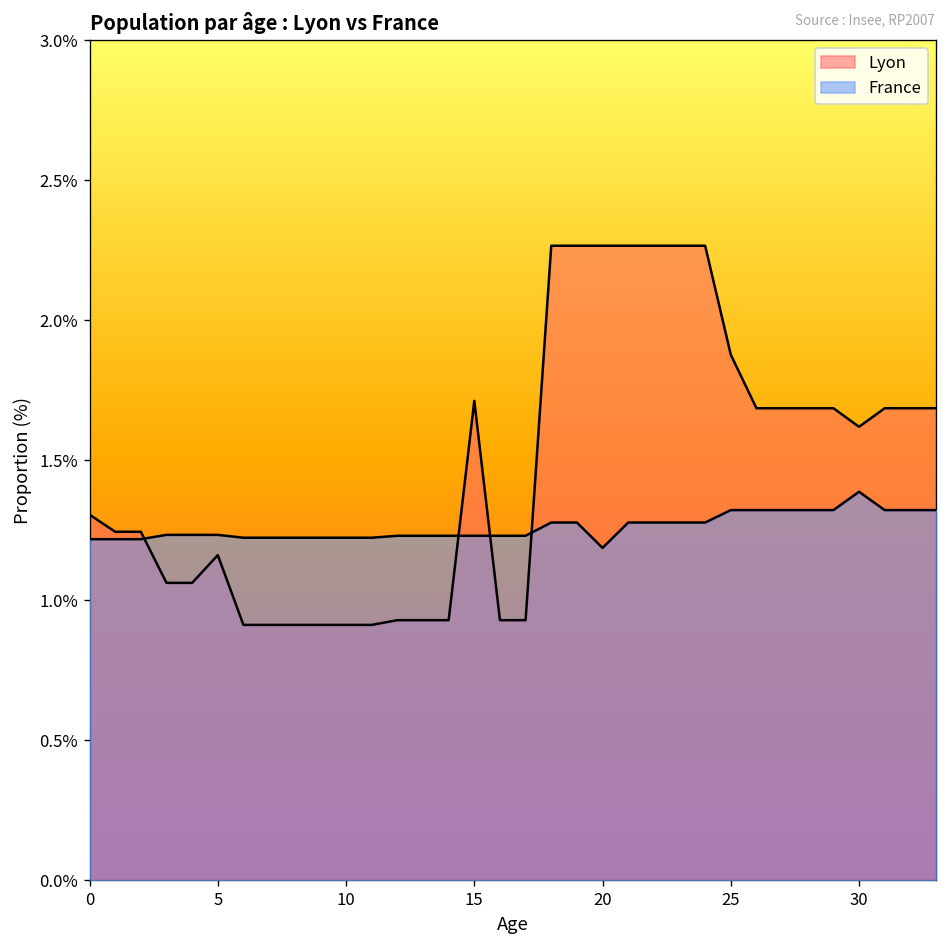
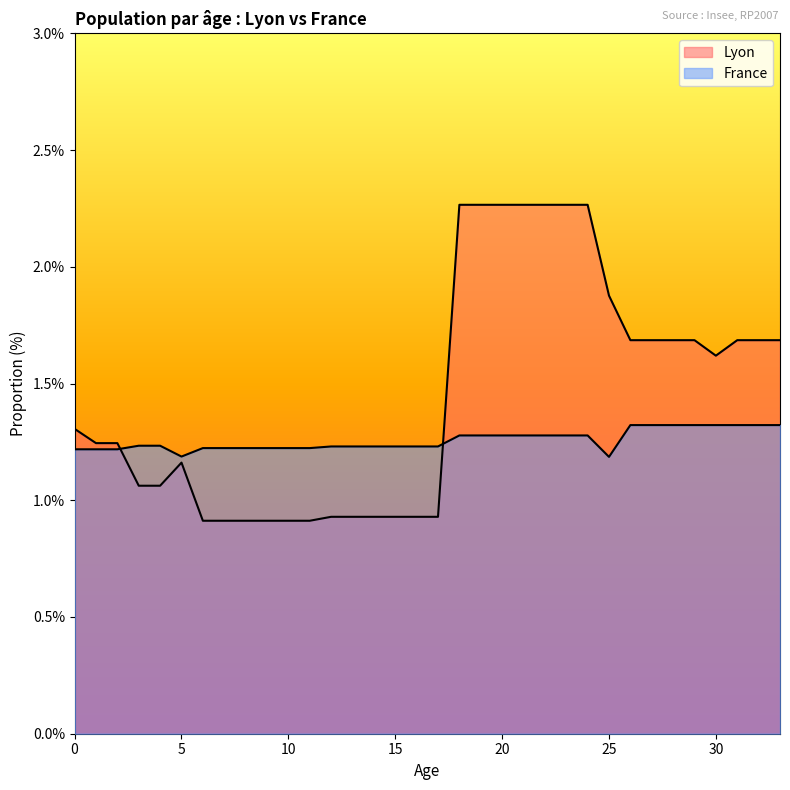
France, 5: 1.23% -> 1.19%
Lyon, 15: 1.71% -> 0.93%
France, 20: 1.19% -> 1.28%
France, 25: 1.32% -> 1.19%
France, 30: 1.39% -> 1.32%
